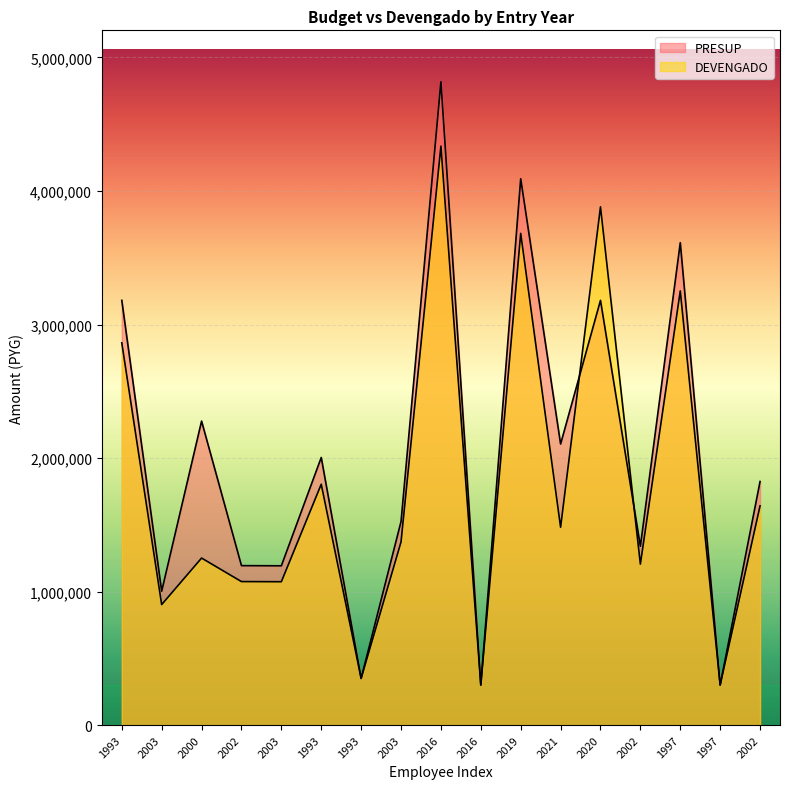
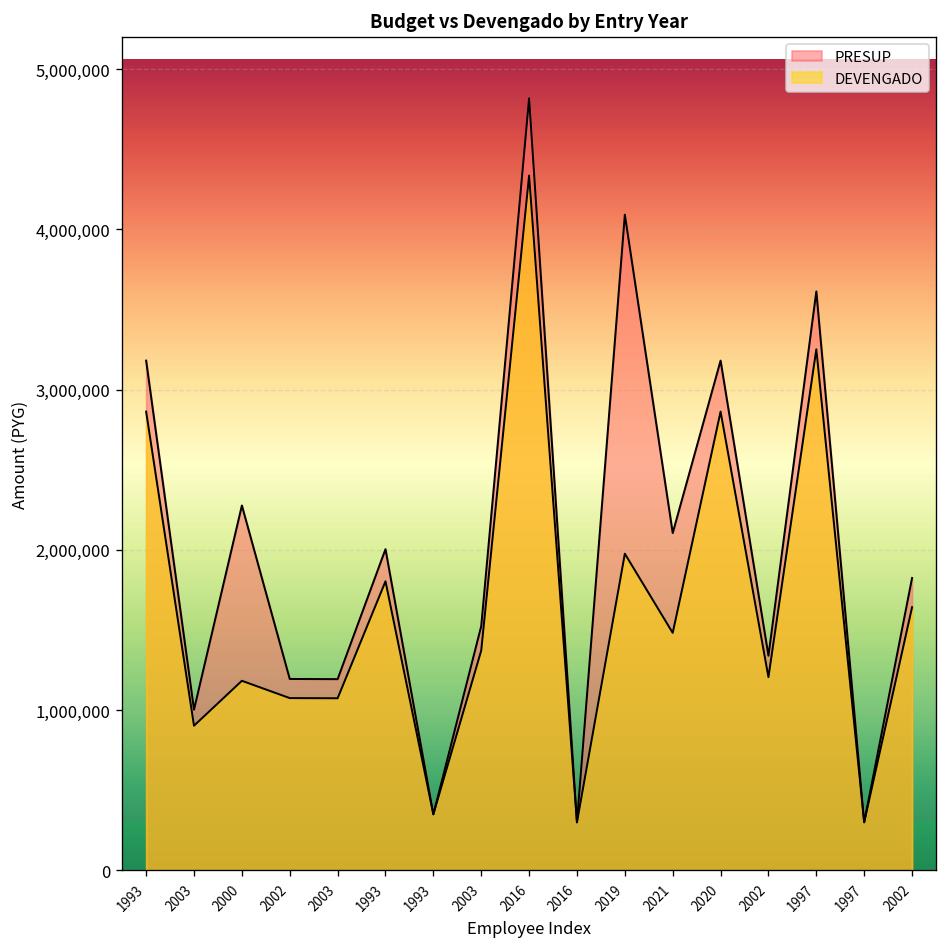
DEVENGADO, 2000: 1,250,000 -> 1,180,000
DEVENGADO, 2019: 3,680,000 -> 1,980,000
DEVENGADO, 2020: 3,880,000 -> 2,860,000
